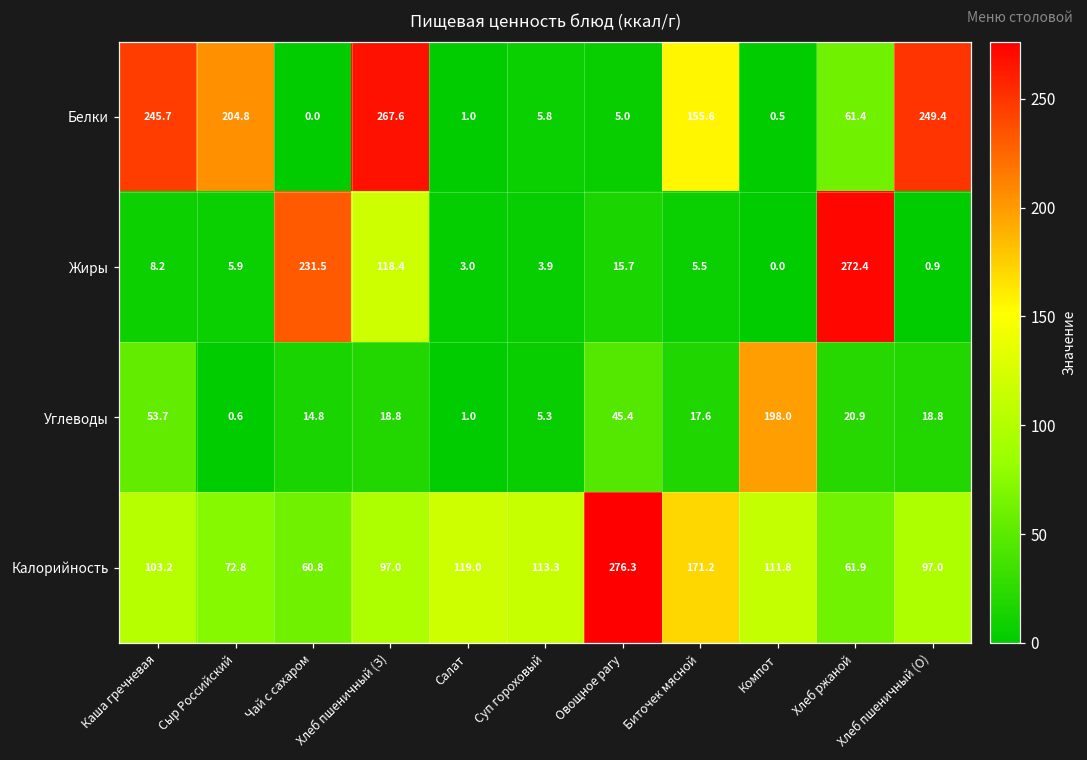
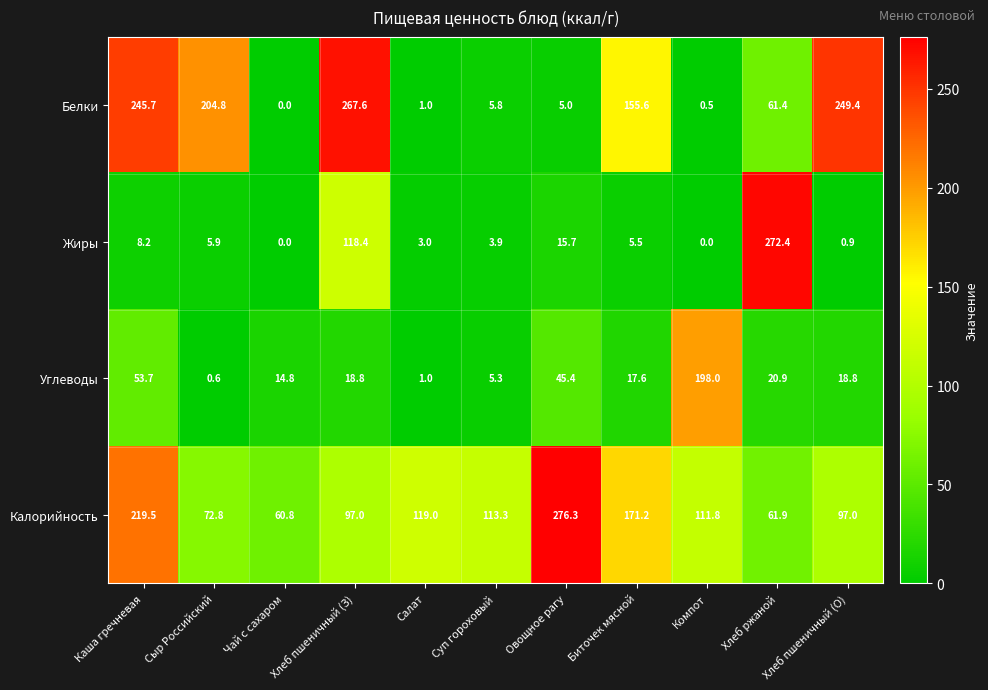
Жиры, Чай с сахаром: 231.5 -> 0.0
Калорийность, Каша гречневая: 103.2 -> 219.5
